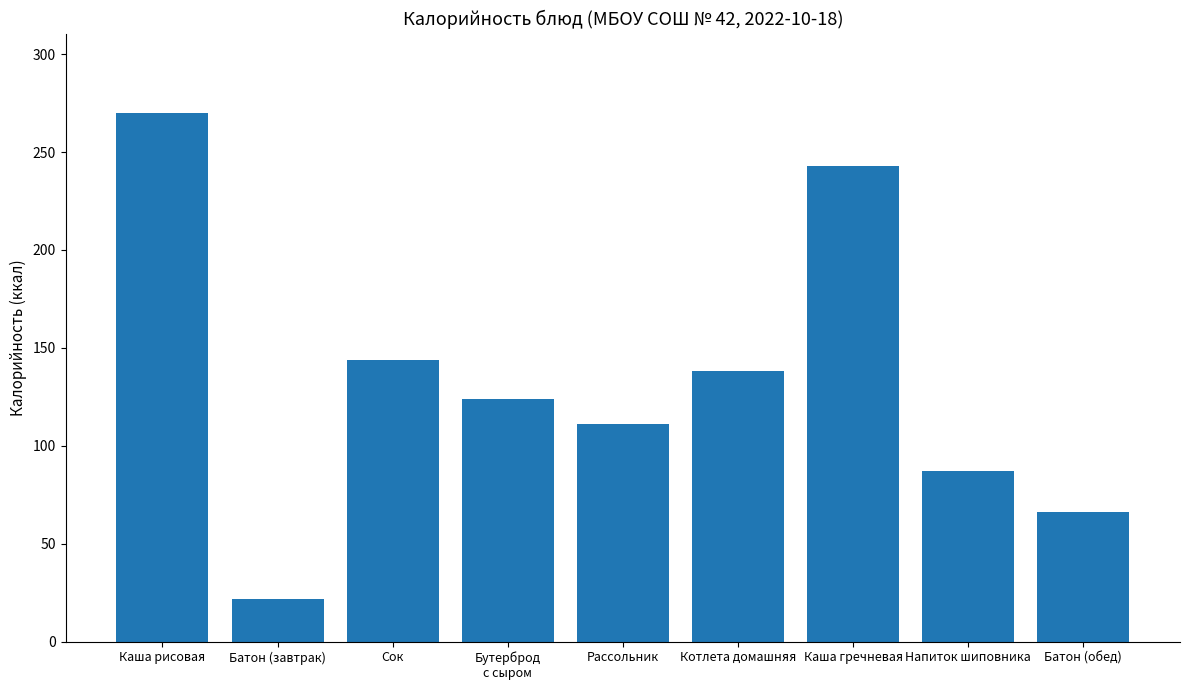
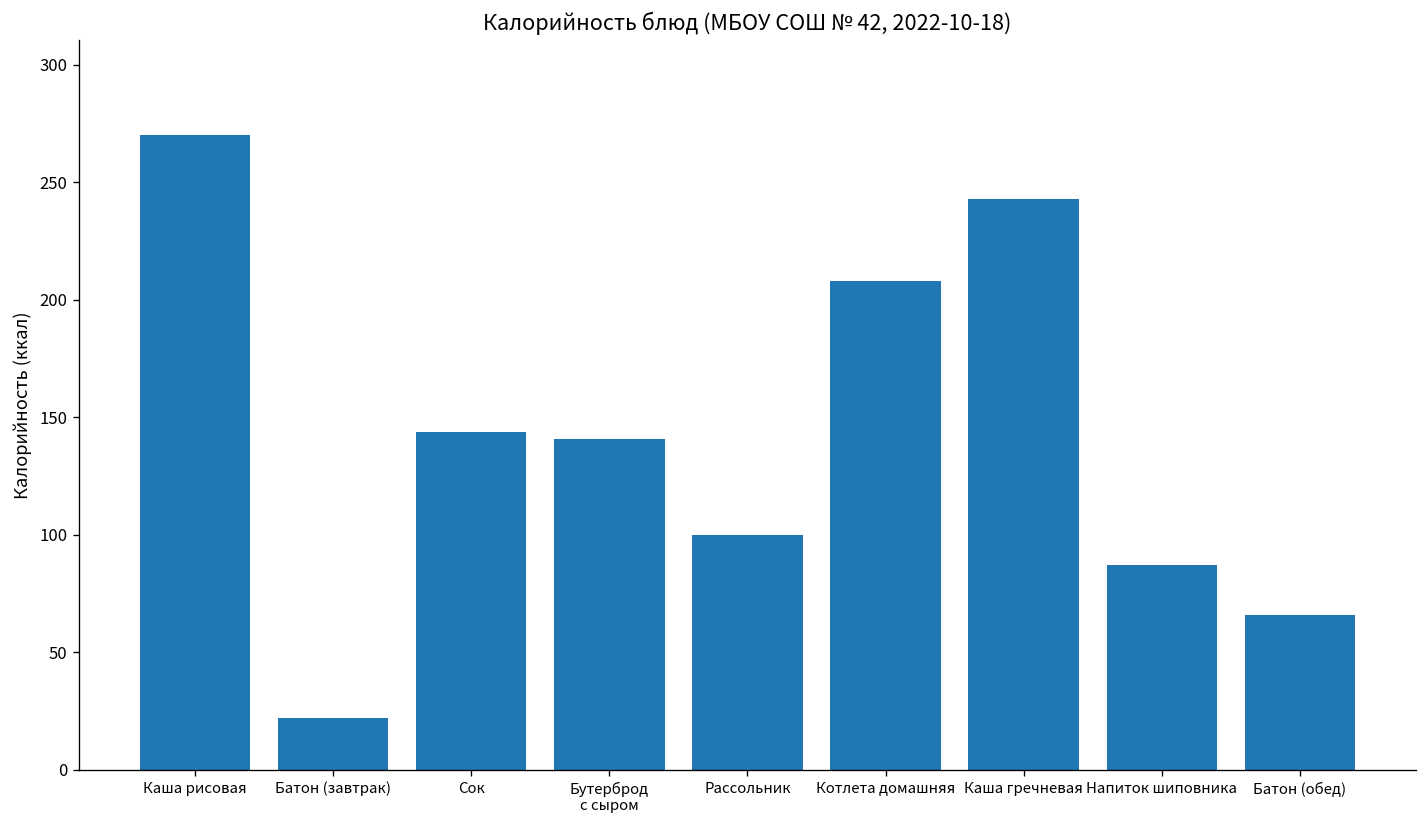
Бутерброд с сыром: 124 -> 141
Рассольник: 111 -> 100
Котлета домашняя: 138 -> 208
